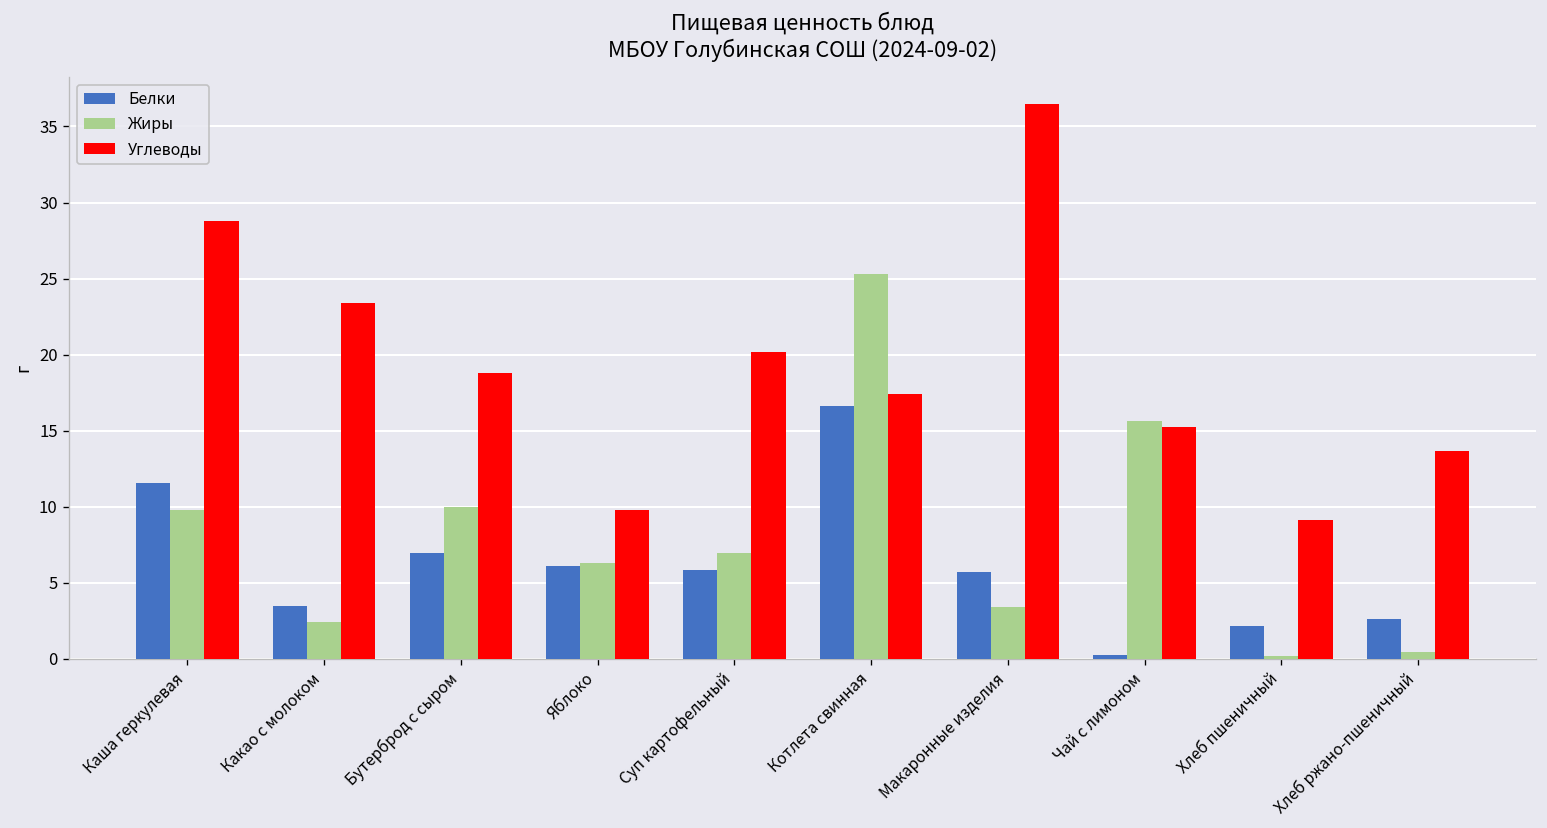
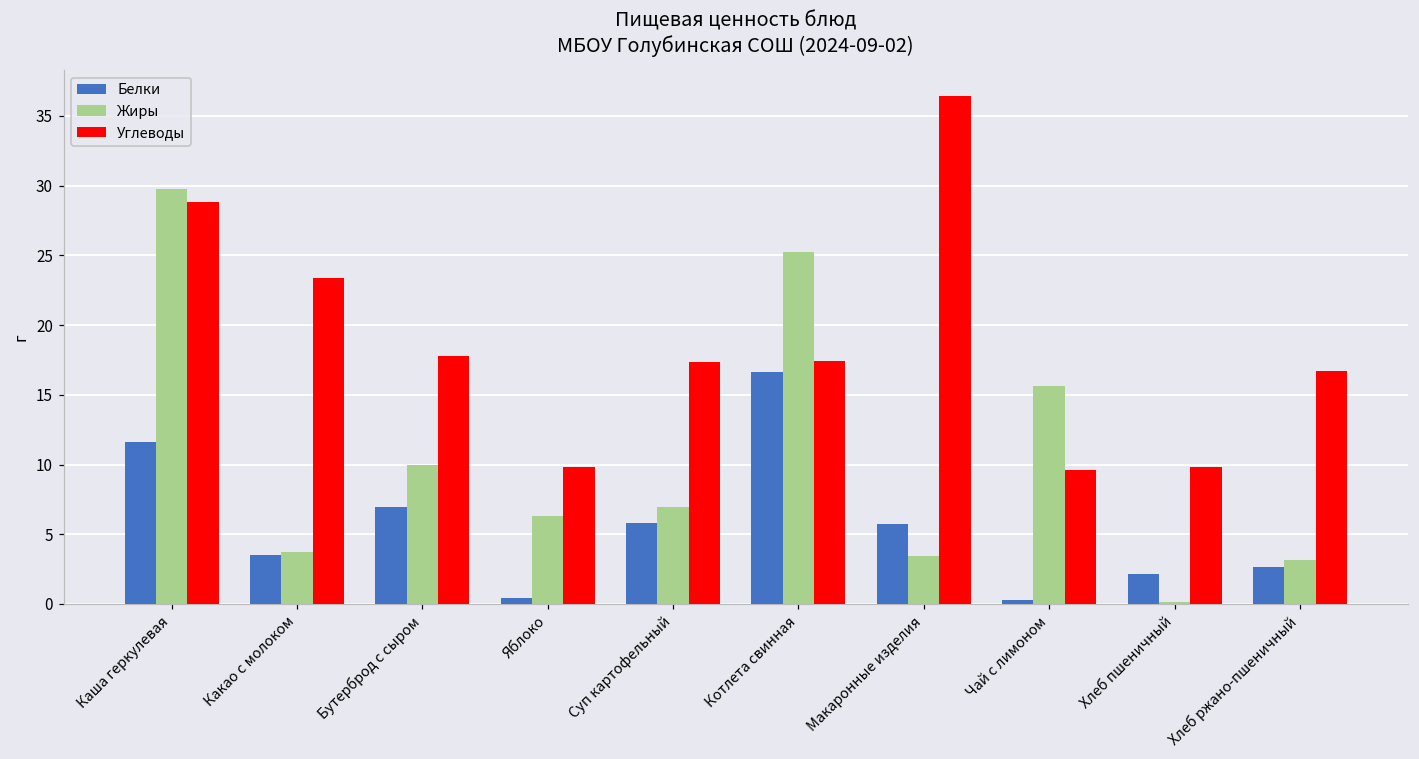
Жиры, Каша геркулевая: 9.8 -> 29.8
Жиры, Какао с молоком: 2.4 -> 3.7
Углеводы, Бутерброд с сыром: 18.8 -> 17.8
Белки, Яблоко: 6.1 -> 0.4
Углеводы, Суп картофельный: 20.2 -> 17.4
Углеводы, Чай с лимоном: 15.2 -> 9.6
Углеводы, Хлеб пшеничный: 9.1 -> 9.8
Жиры, Хлеб ржано-пшеничный: 0.5 -> 3.2
Углеводы, Хлеб ржано-пшеничный: 13.7 -> 16.7
